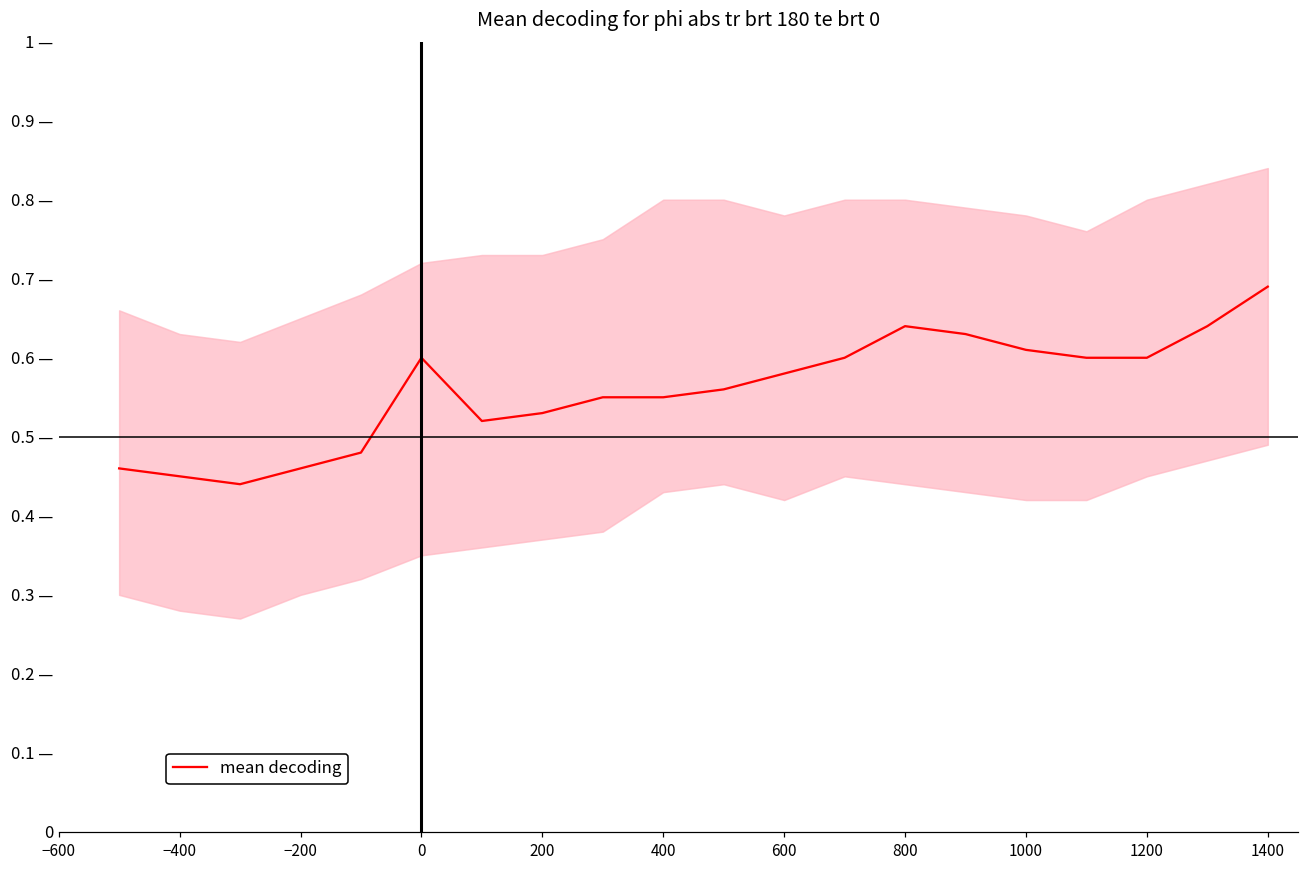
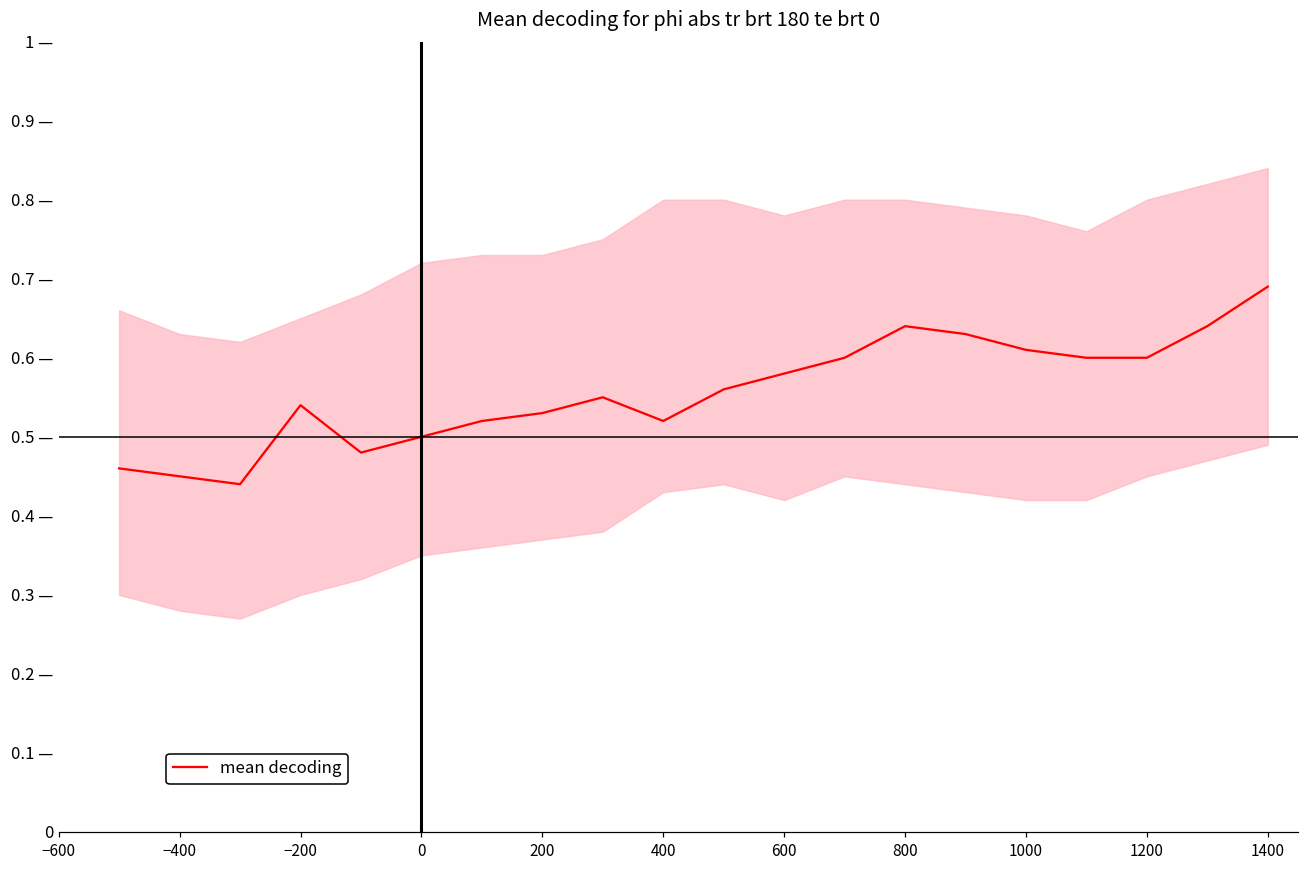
mean decoding, −200: 0.46 — -> 0.54 —
mean decoding, 0: 0.6 — -> 0.5 —
mean decoding, 400: 0.55 — -> 0.52 —
